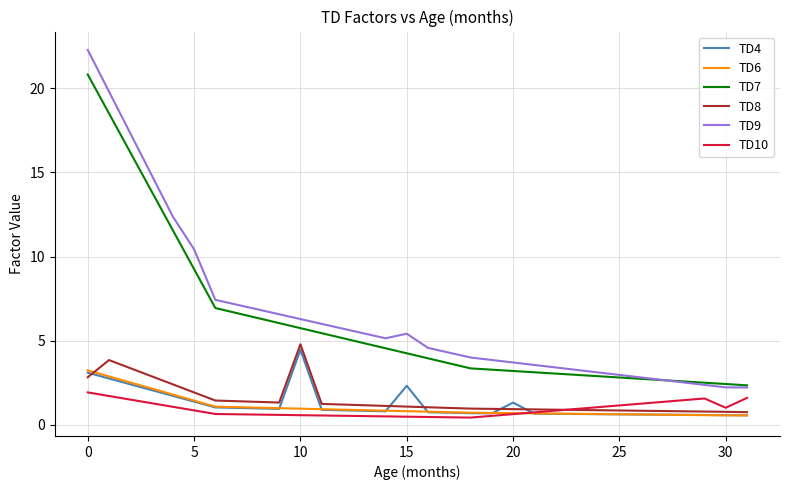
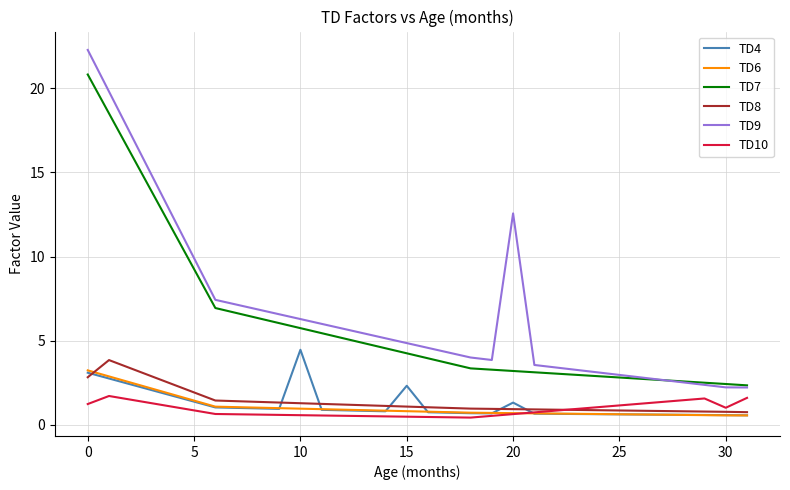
TD10, 0: 1.9 -> 1.2
TD9, 5: 10.4 -> 9.9
TD8, 10: 4.8 -> 1.3
TD9, 15: 5.4 -> 4.9
TD9, 20: 3.7 -> 12.6
